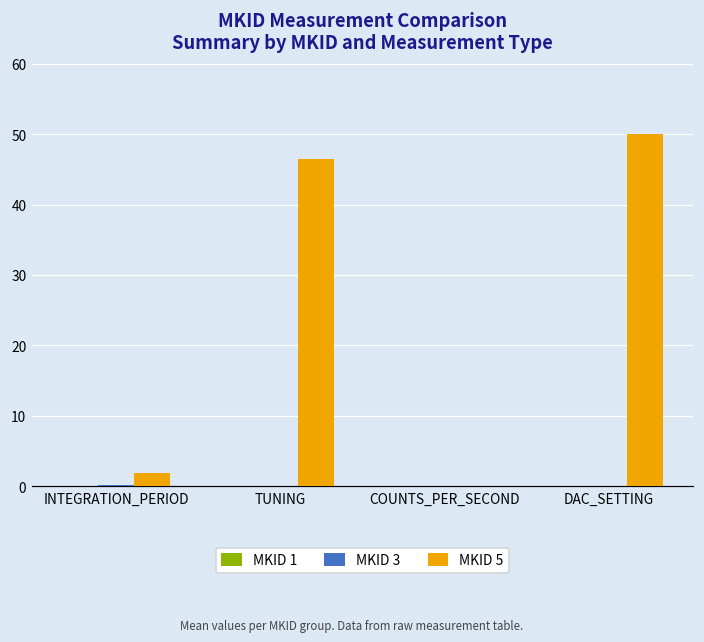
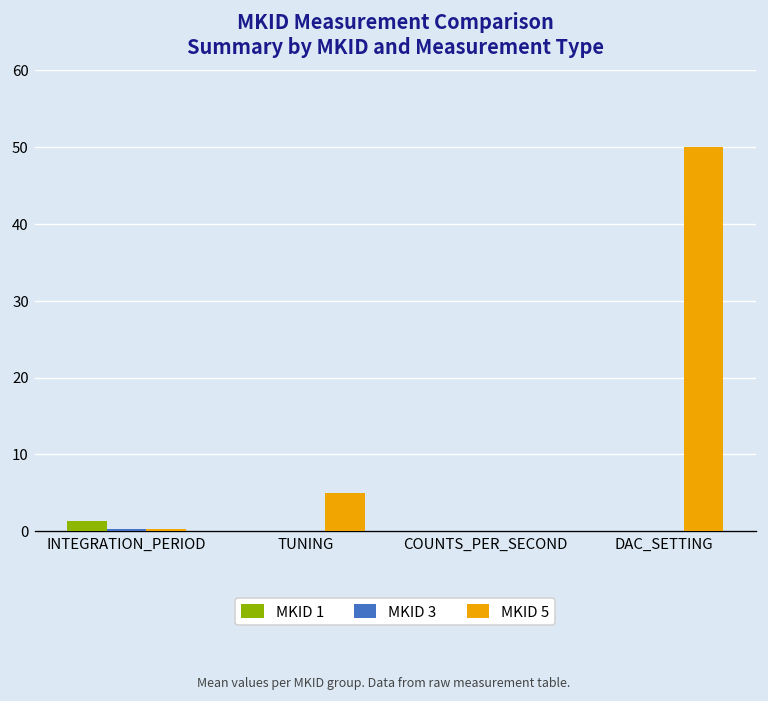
MKID 1, INTEGRATION_PERIOD: 0 -> 1
MKID 5, INTEGRATION_PERIOD: 2 -> 0
MKID 5, TUNING: 46 -> 5
